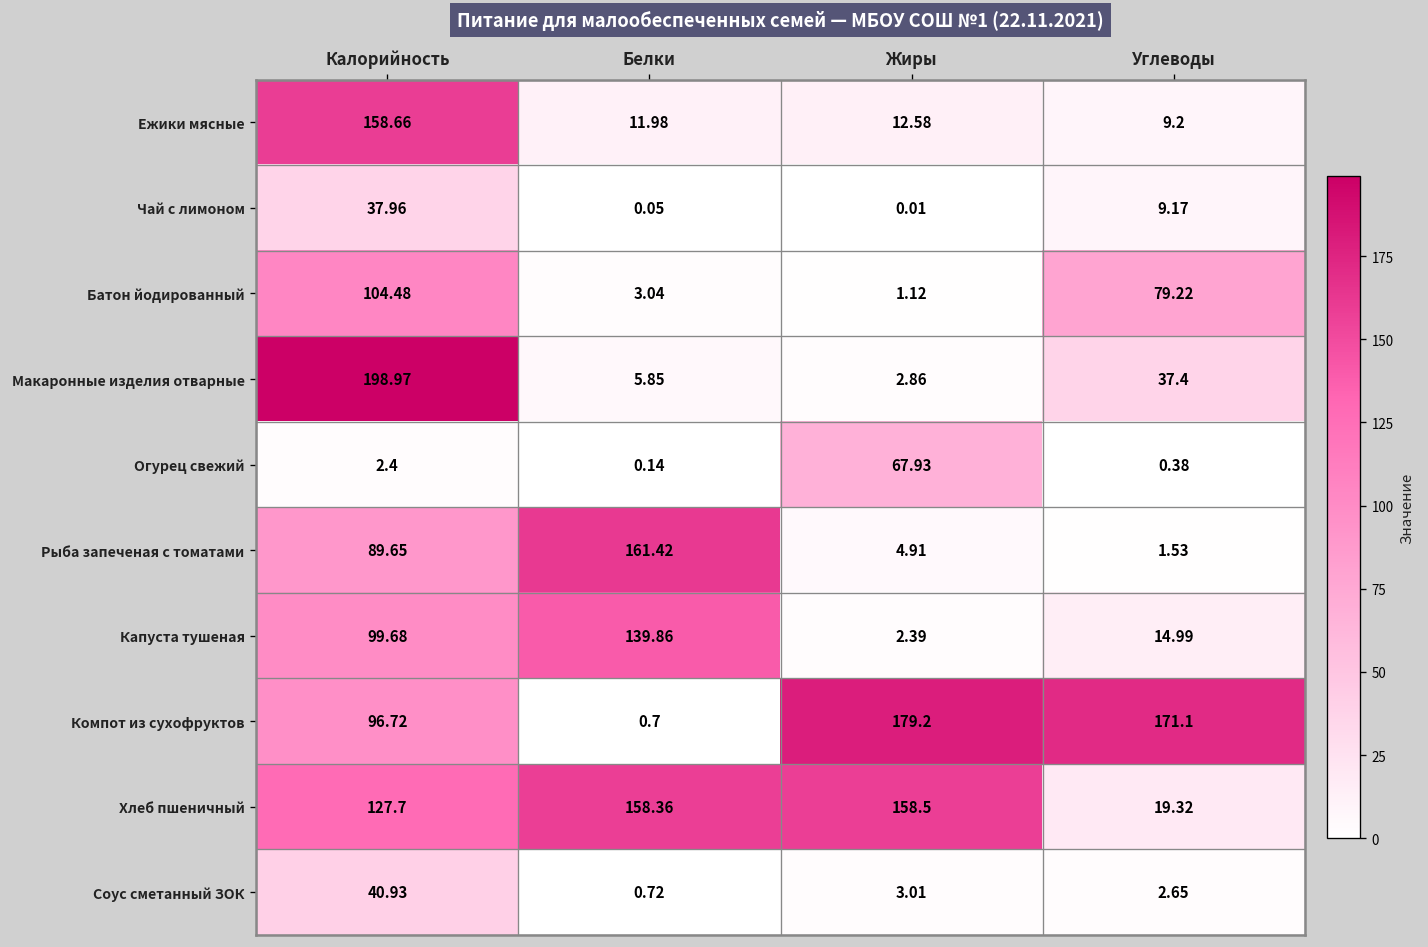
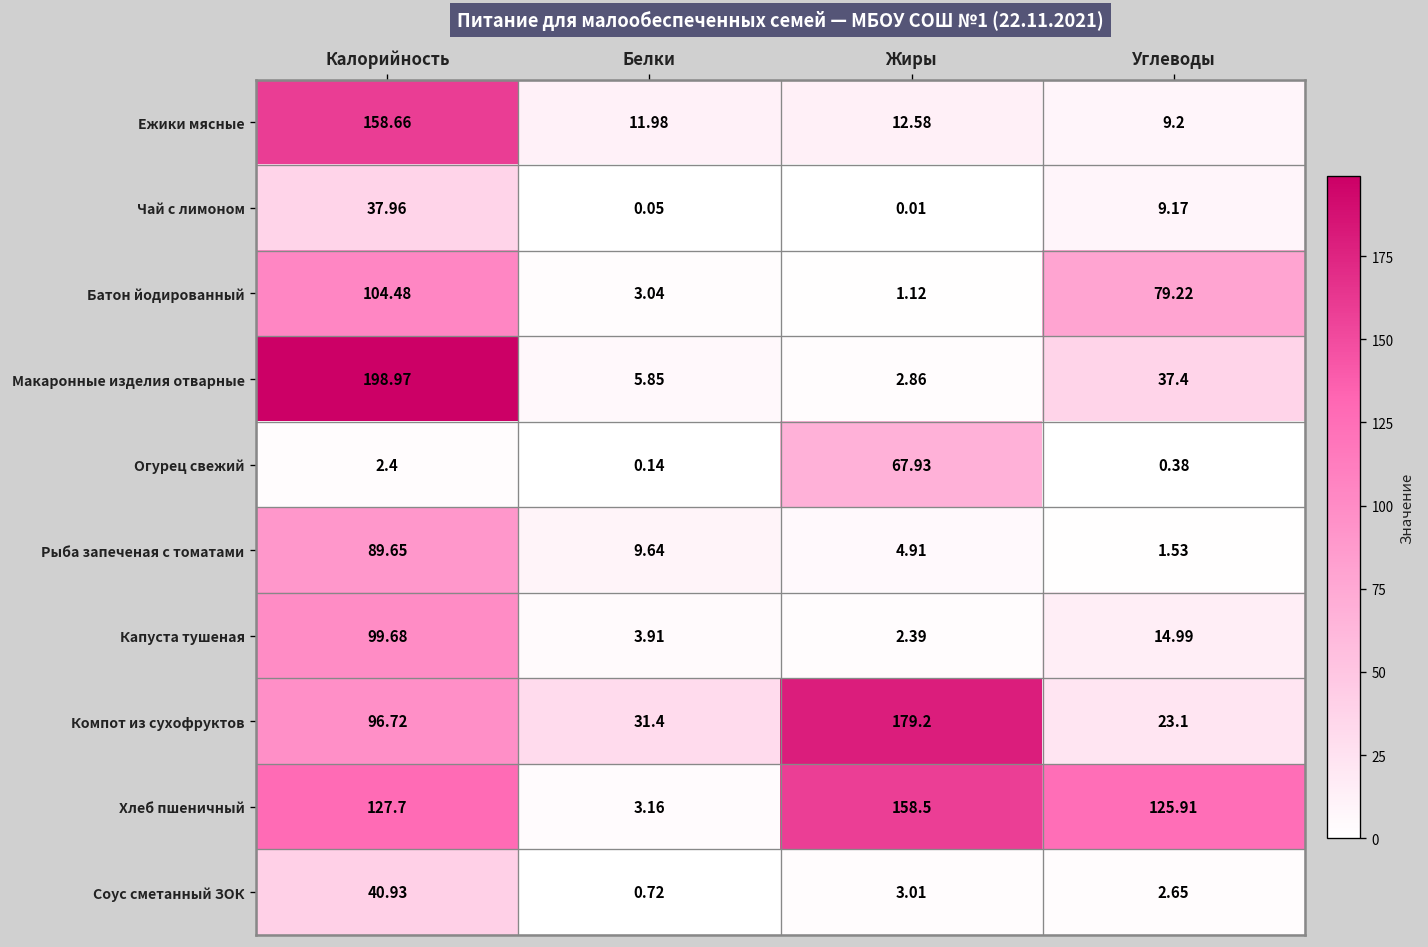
Рыба запеченая с томатами, Белки: 161.42 -> 9.64
Капуста тушеная, Белки: 139.86 -> 3.91
Компот из сухофруктов, Белки: 0.7 -> 31.4
Компот из сухофруктов, Углеводы: 171.1 -> 23.1
Хлеб пшеничный, Белки: 158.36 -> 3.16
Хлеб пшеничный, Углеводы: 19.32 -> 125.91
